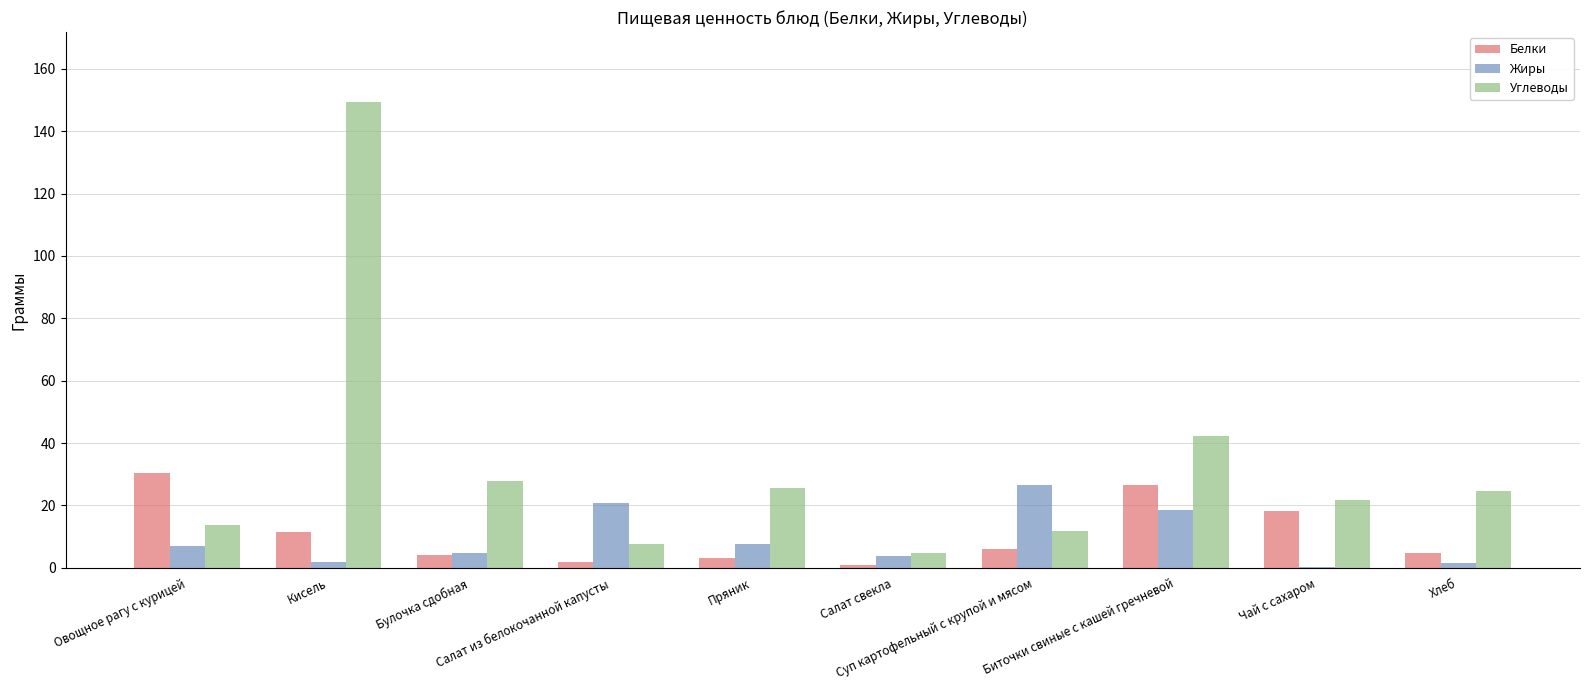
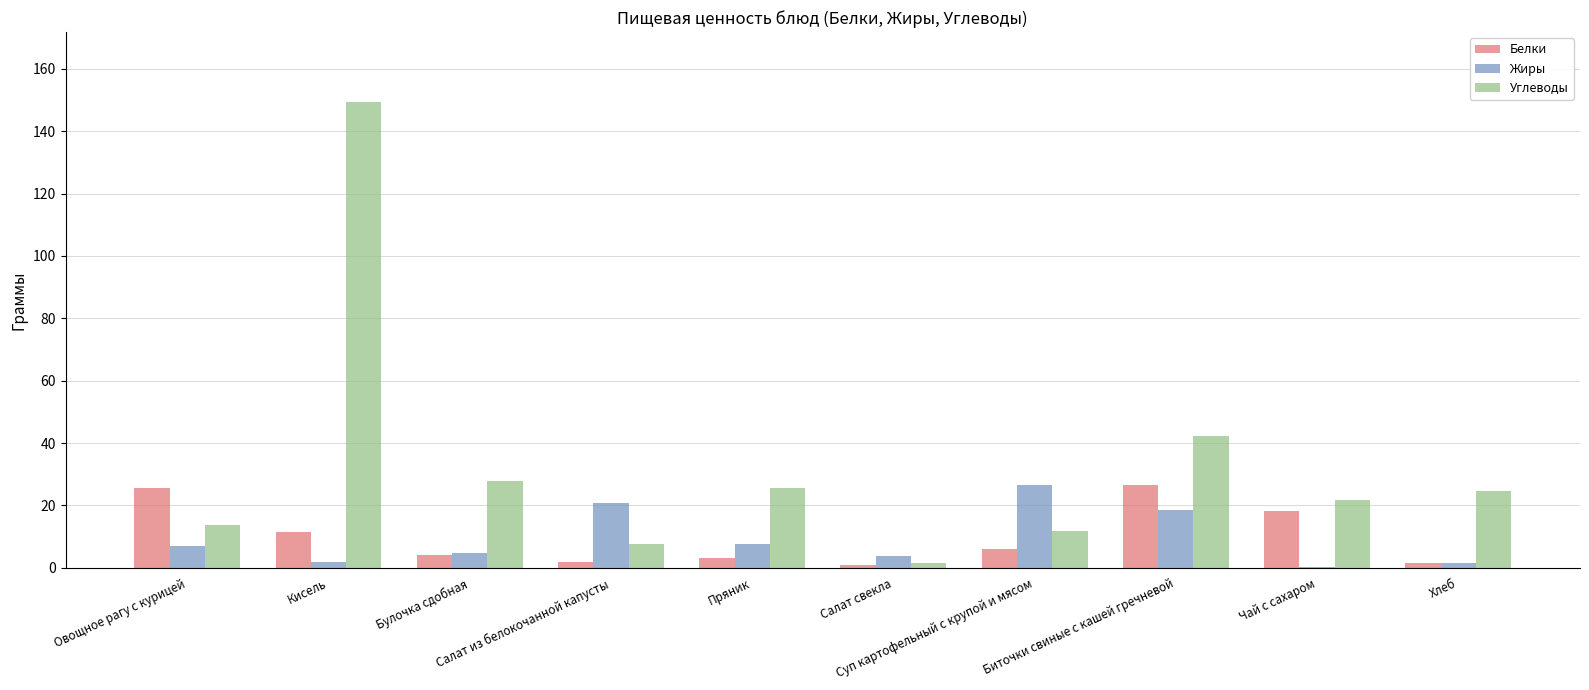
Белки, Овощное рагу с курицей: 30 -> 26
Углеводы, Салат свекла: 5 -> 2
Белки, Хлеб: 5 -> 2
